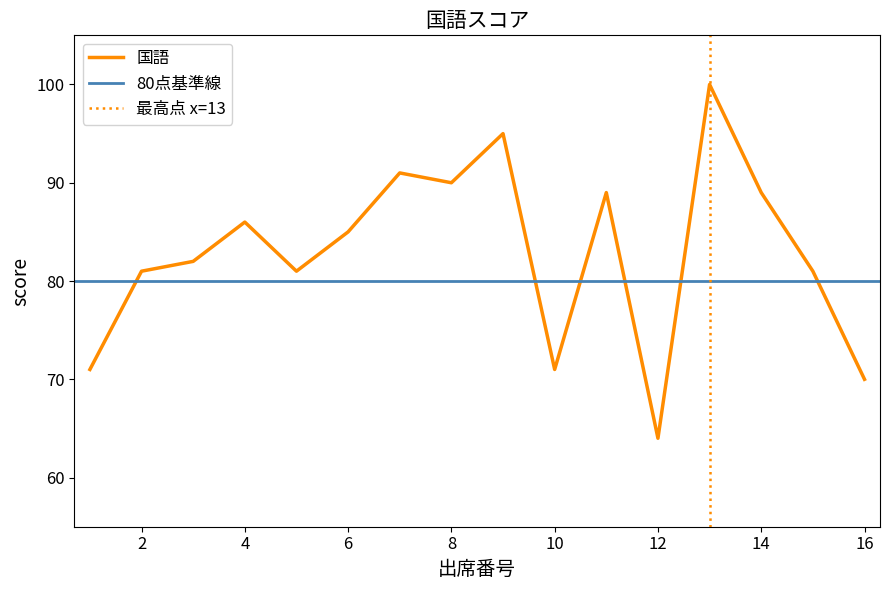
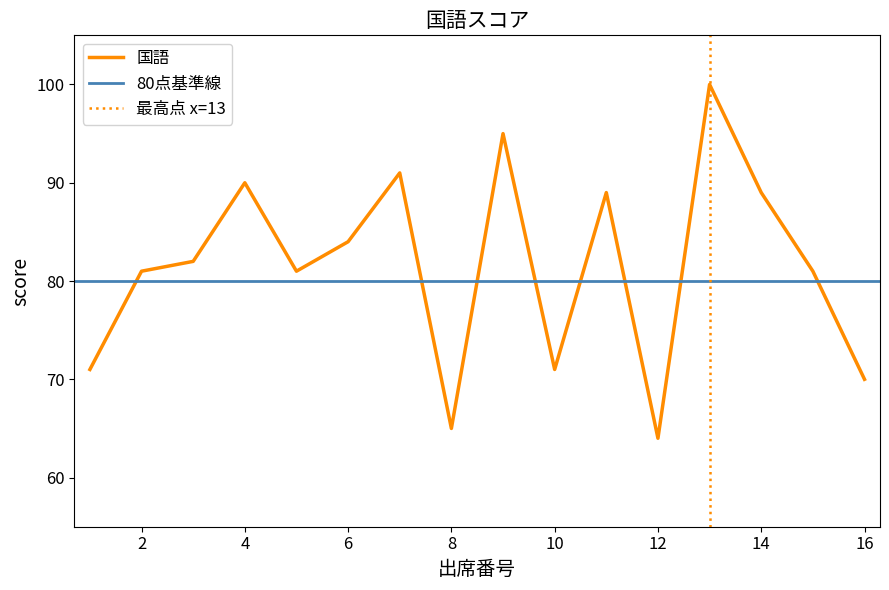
4: 86 -> 90
6: 85 -> 84
8: 90 -> 65
